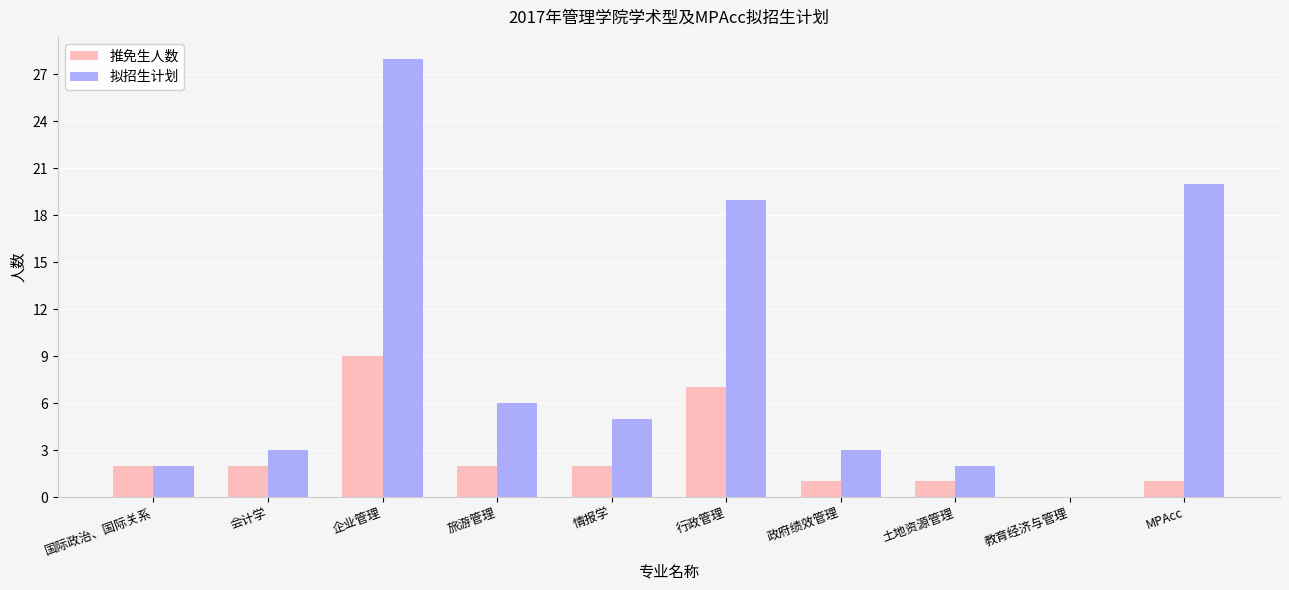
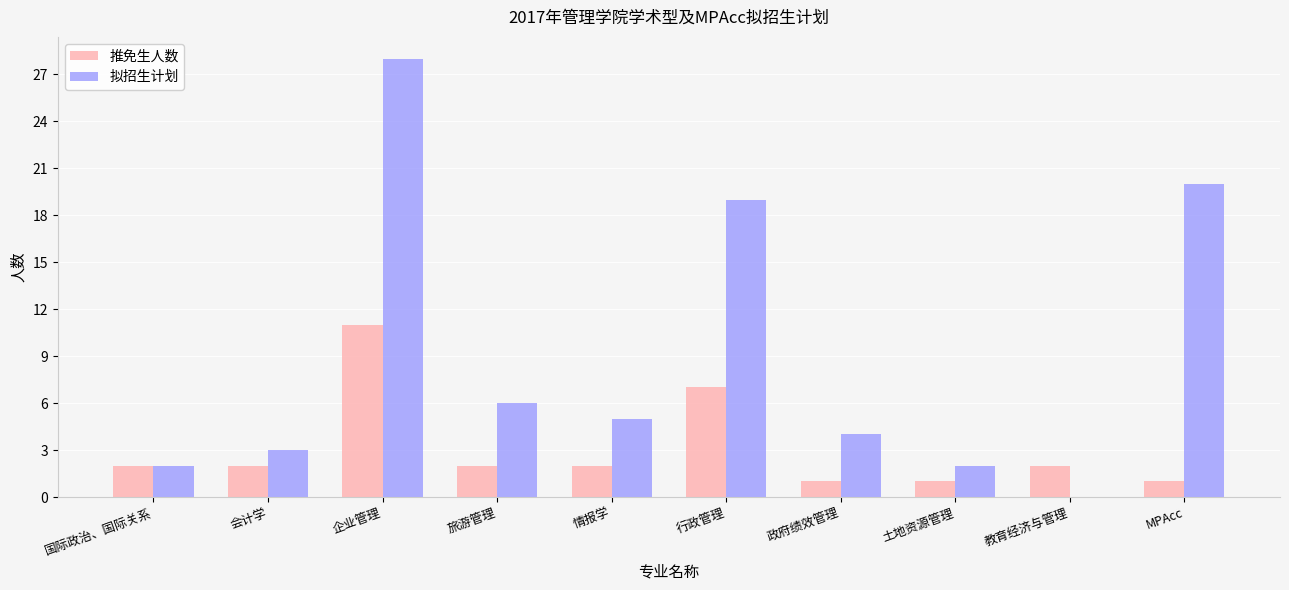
推免生人数, 企业管理: 9 -> 11
拟招生计划, 政府绩效管理: 3 -> 4
推免生人数, 教育经济与管理: 0 -> 2
